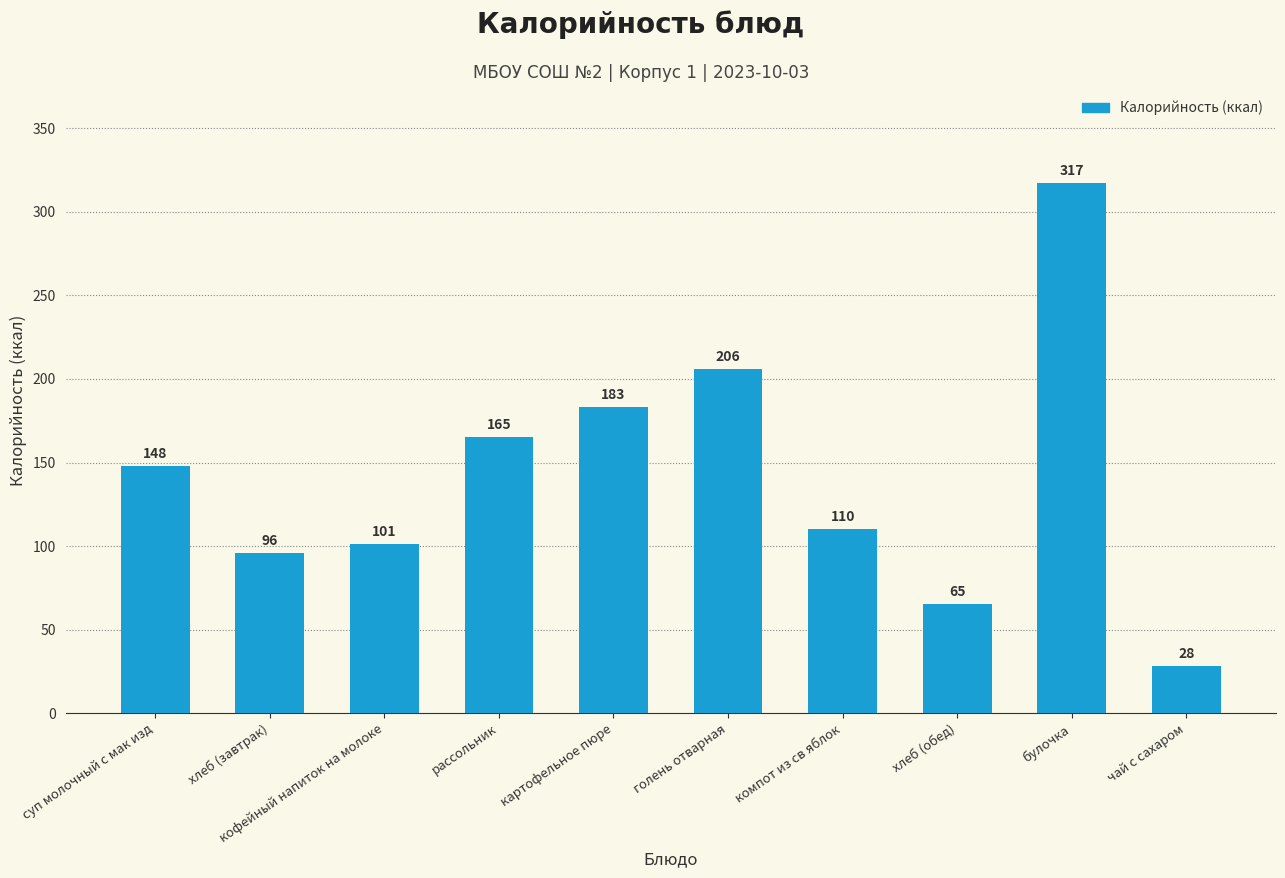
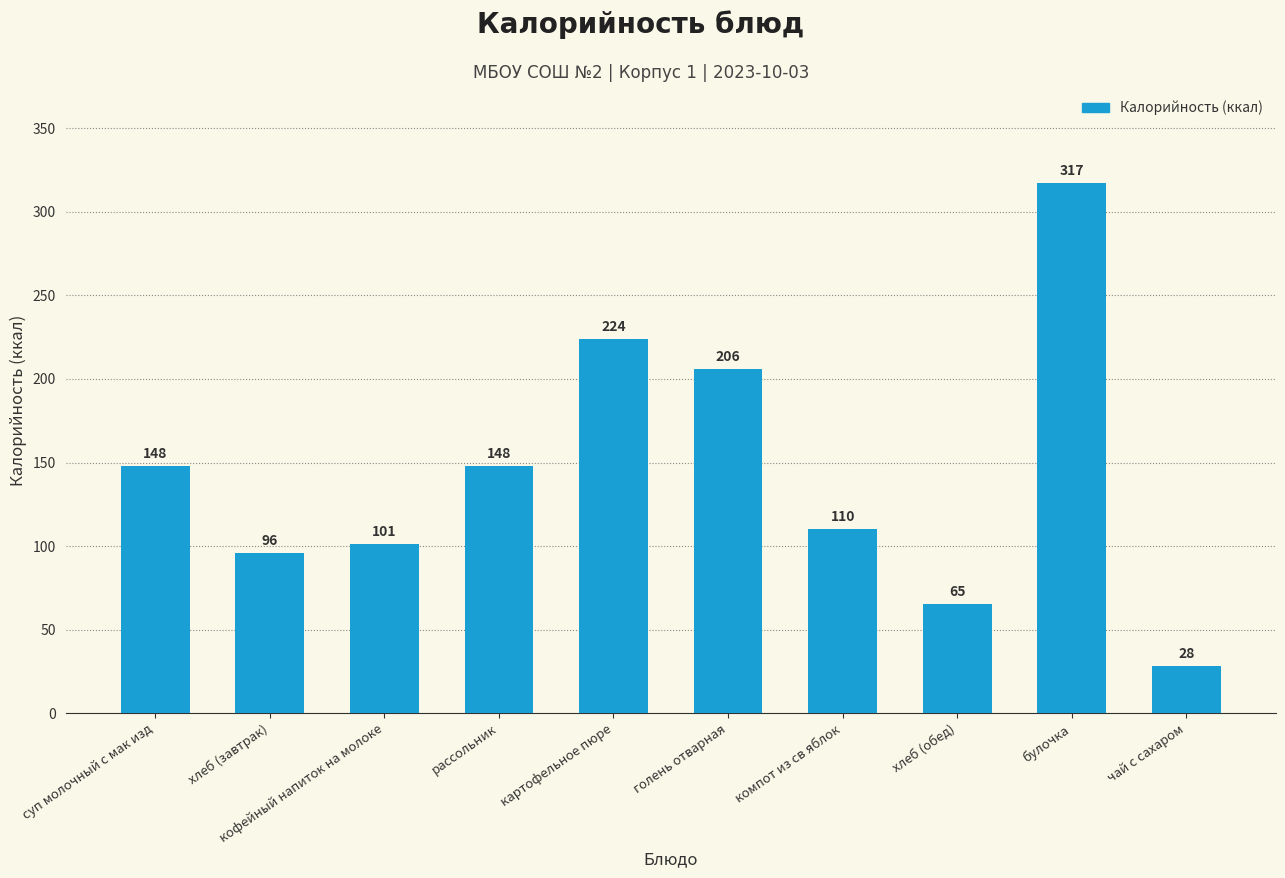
рассольник: 165 -> 148
картофельное пюре: 183 -> 224
